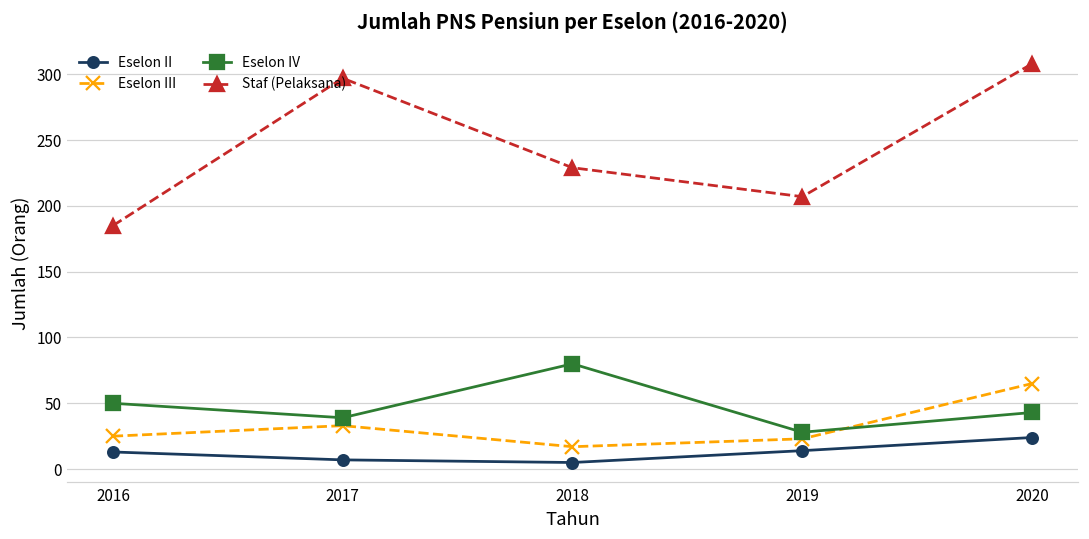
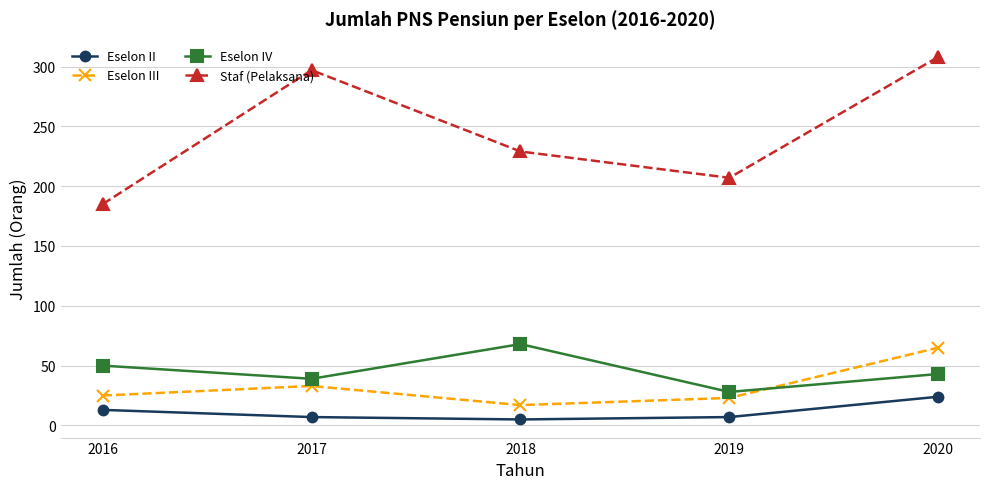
Eselon IV, 2018: 80 -> 68
Eselon II, 2019: 14 -> 7
